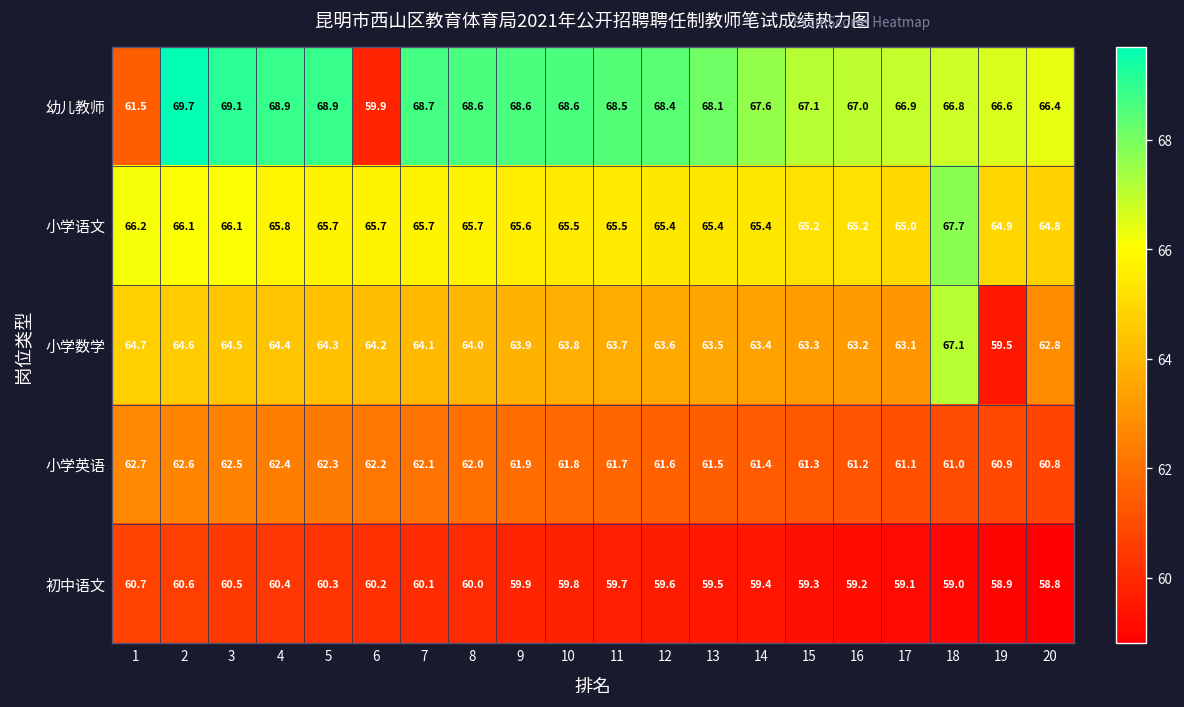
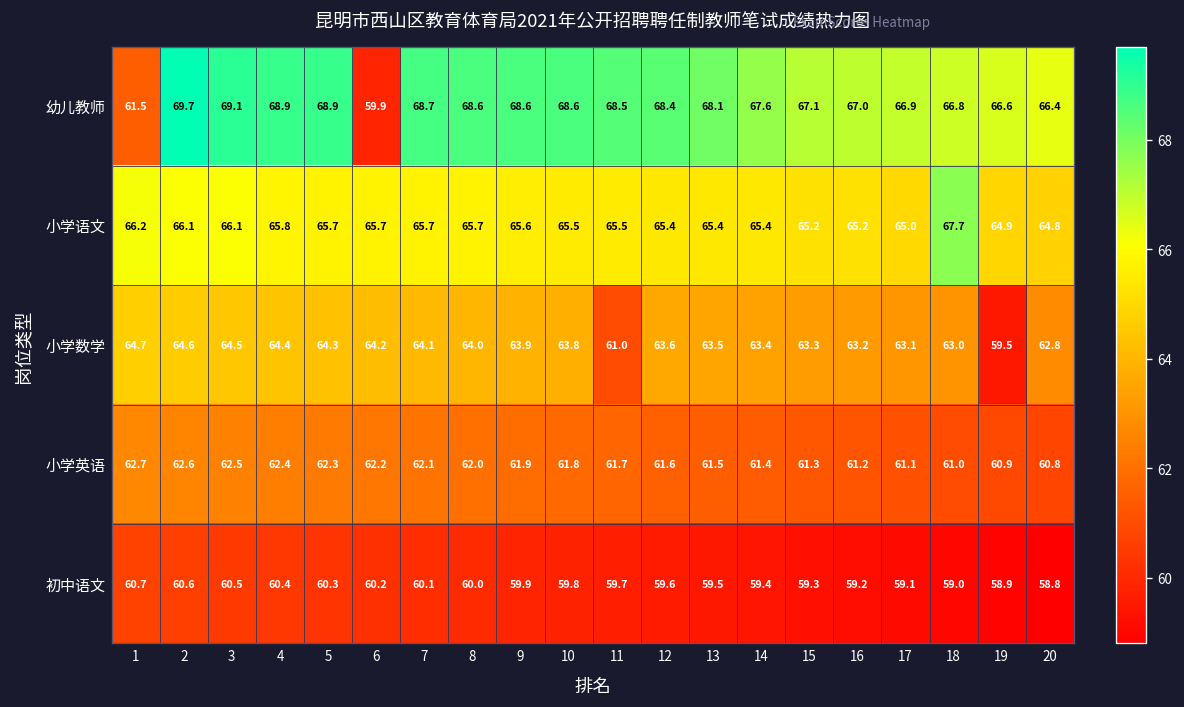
小学数学, 11: 63.7 -> 61.0
小学数学, 18: 67.1 -> 63.0
